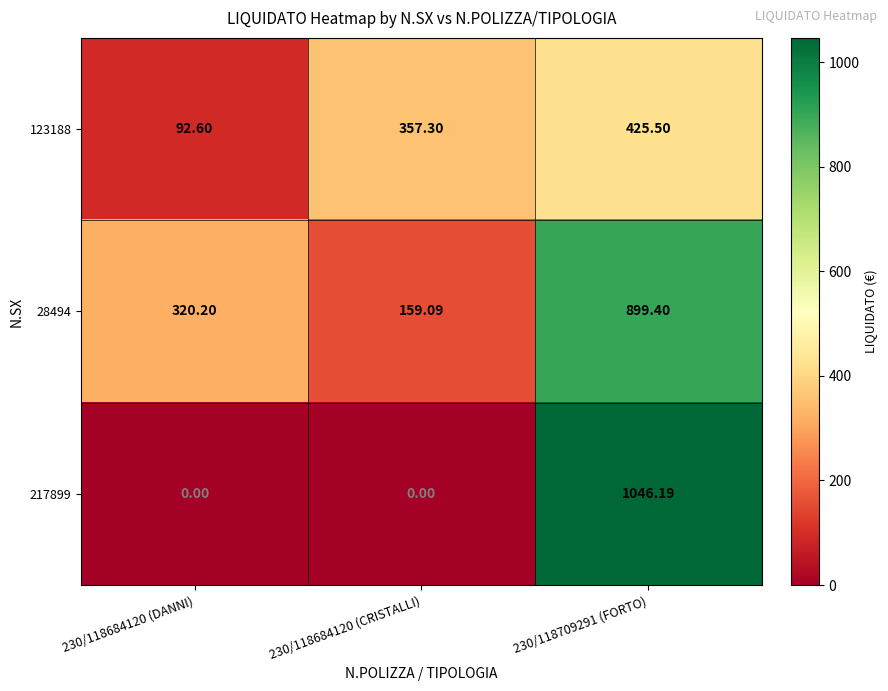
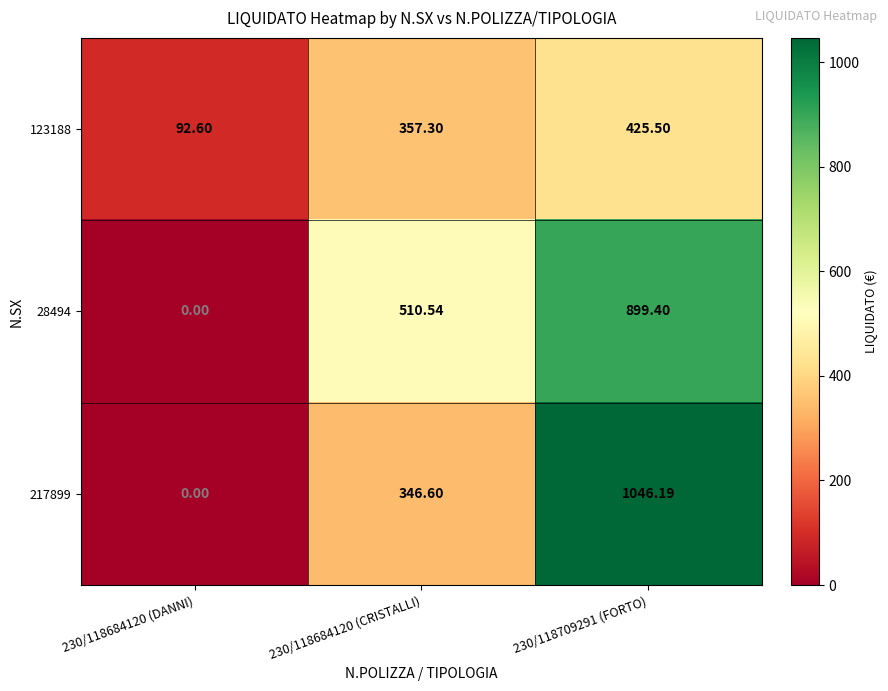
28494, 230/118684120 (DANNI): 320.20 -> 0.00
28494, 230/118684120 (CRISTALLI): 159.09 -> 510.54
217899, 230/118684120 (CRISTALLI): 0.00 -> 346.60
